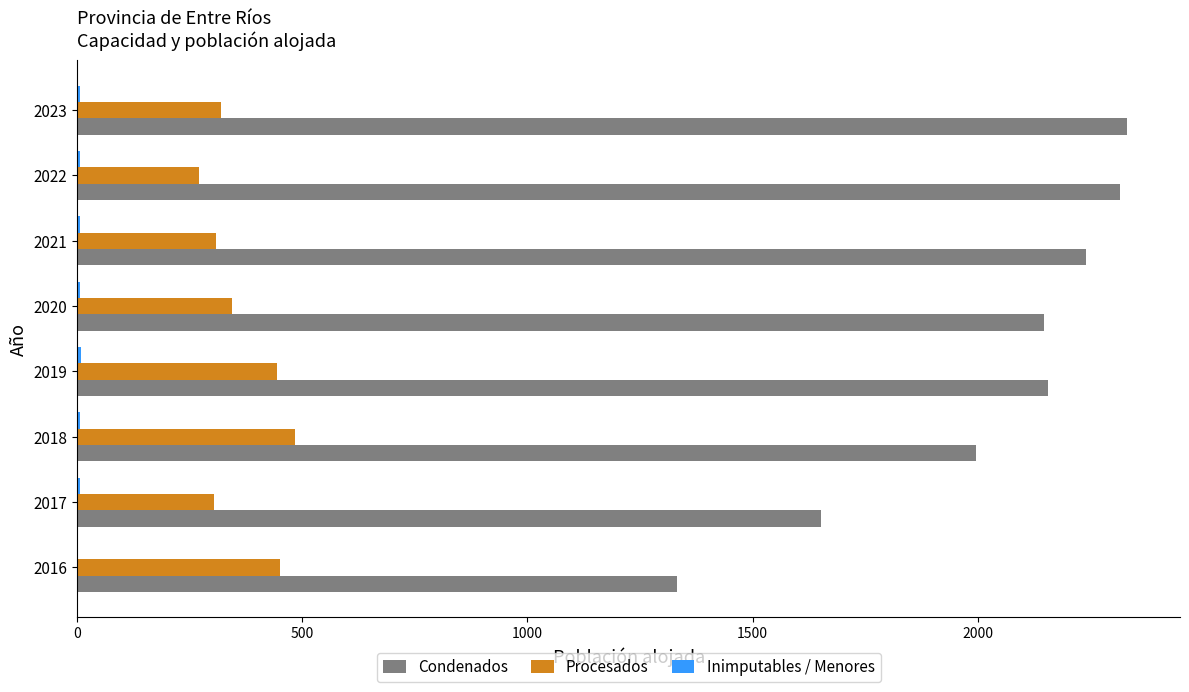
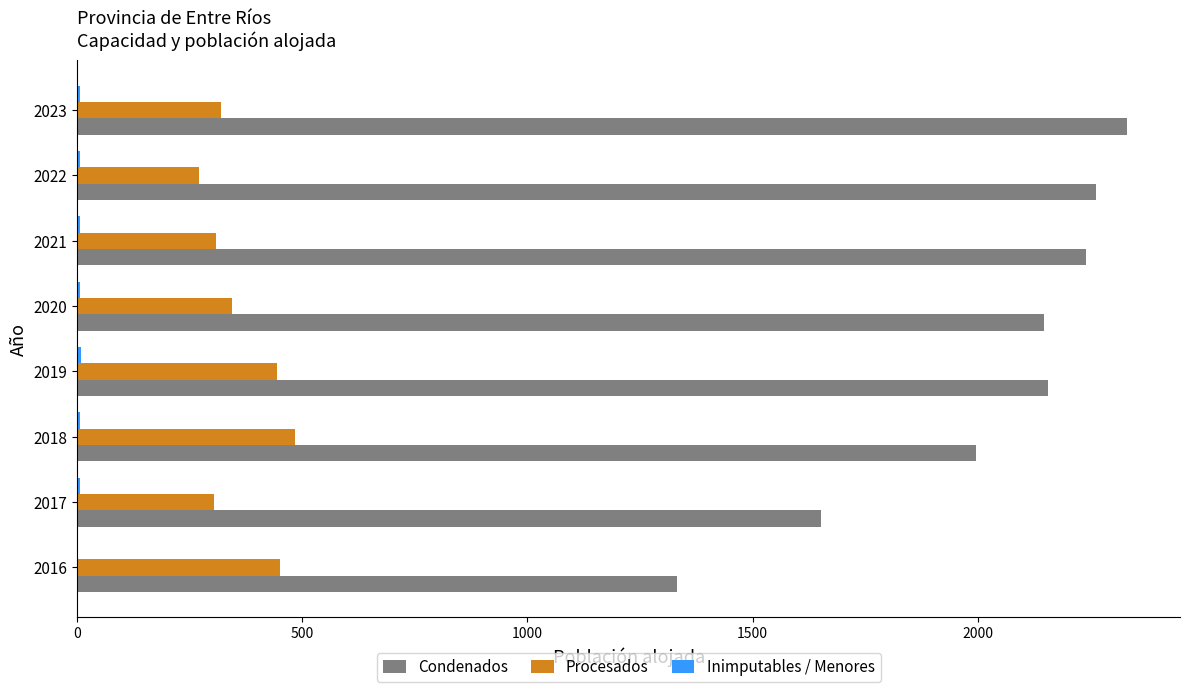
Condenados, 2022: 2320 -> 2260
